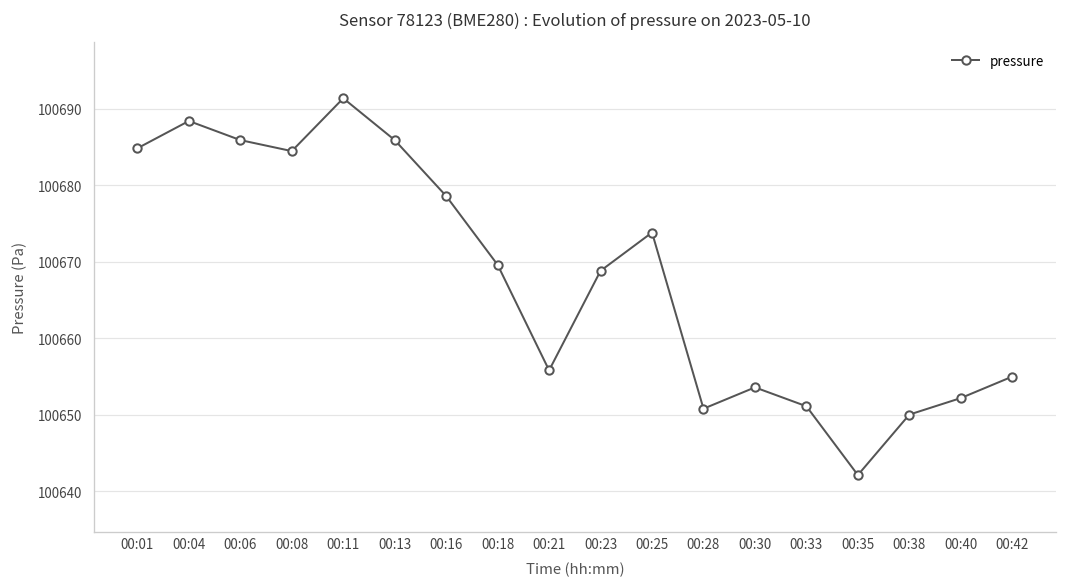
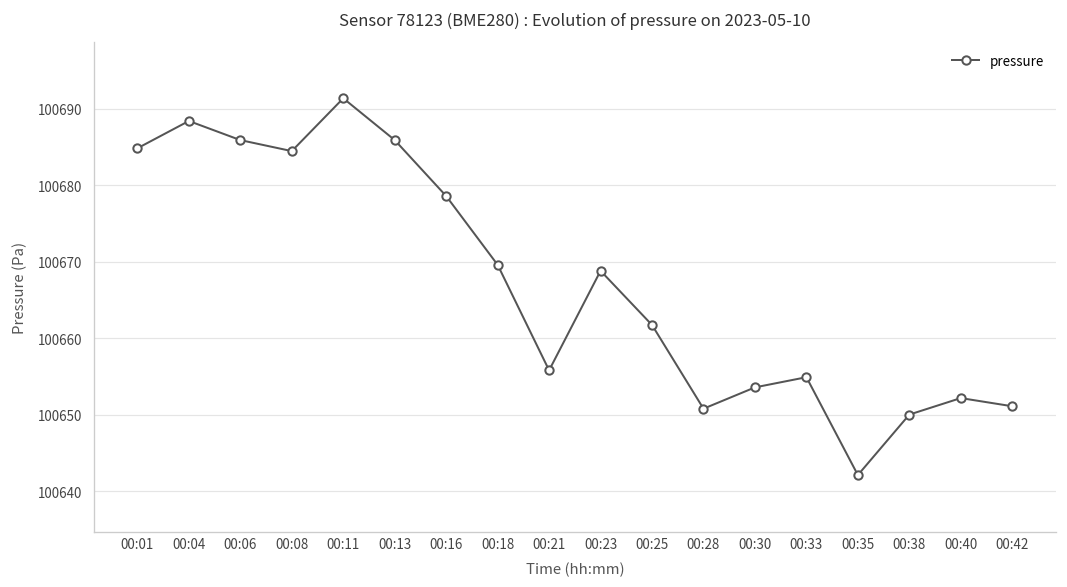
00:25: 100674 -> 100662
00:33: 100651 -> 100655
00:42: 100655 -> 100651
